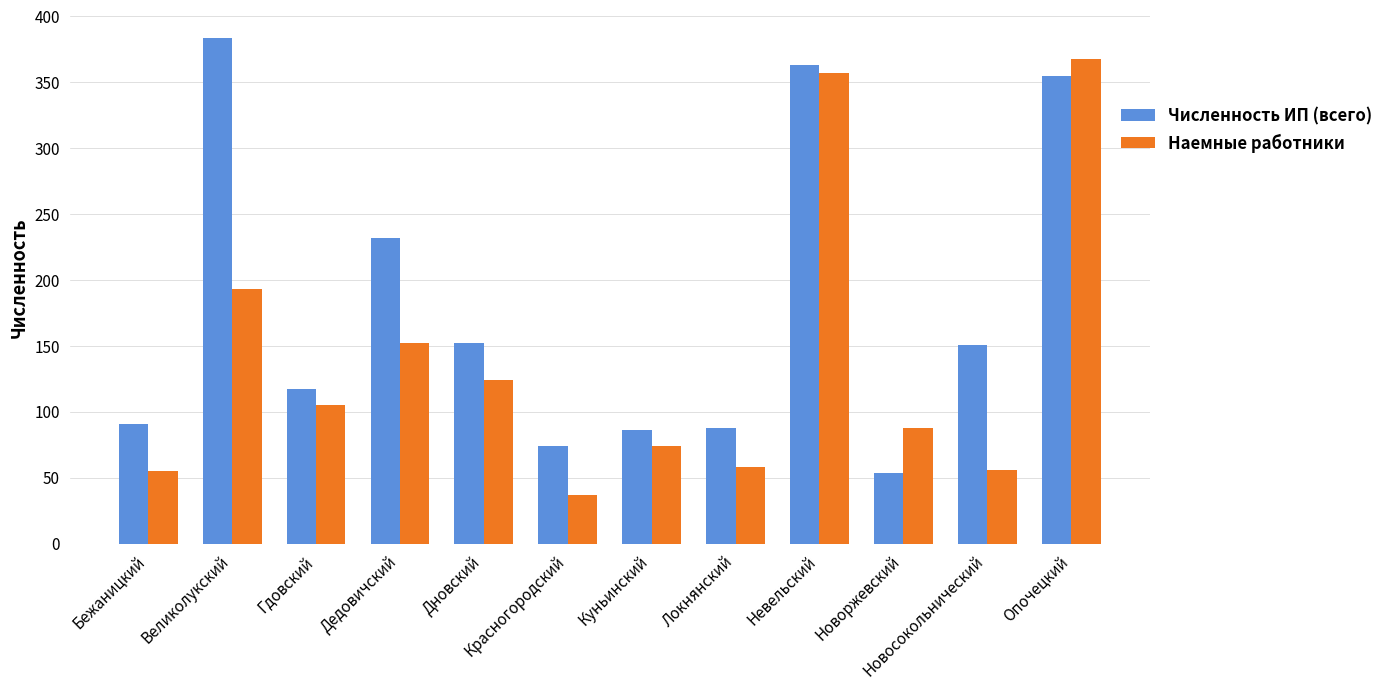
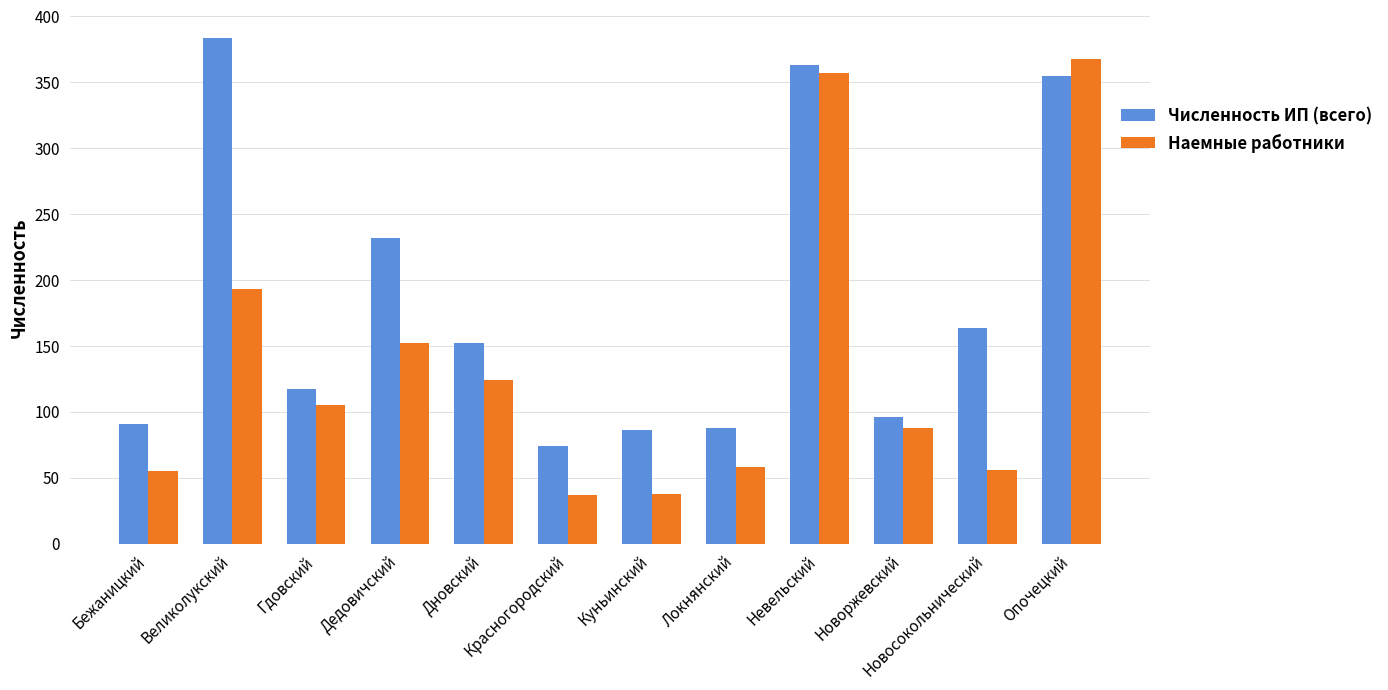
Наемные работники, Куньинский: 74 -> 38
Численность ИП (всего), Новоржевский: 54 -> 96
Численность ИП (всего), Новосокольнический: 151 -> 164
